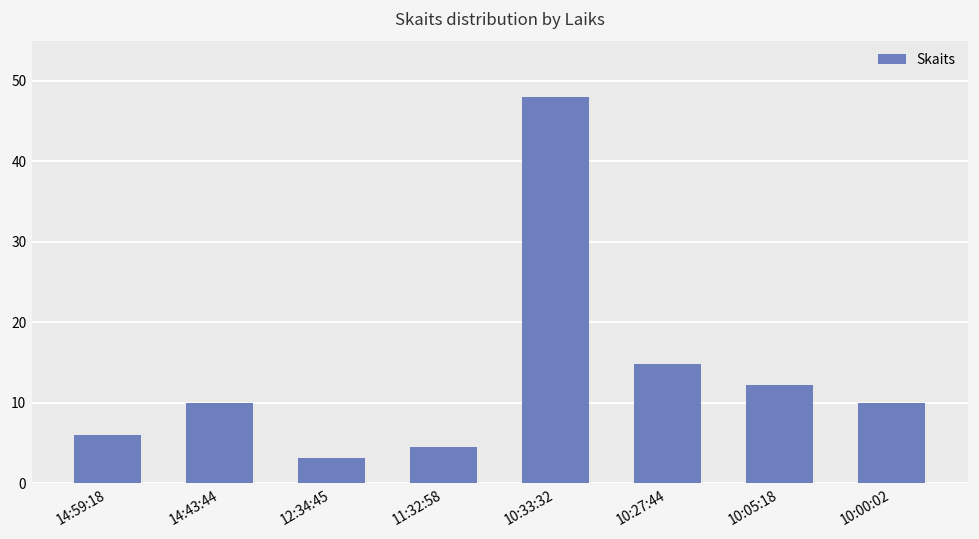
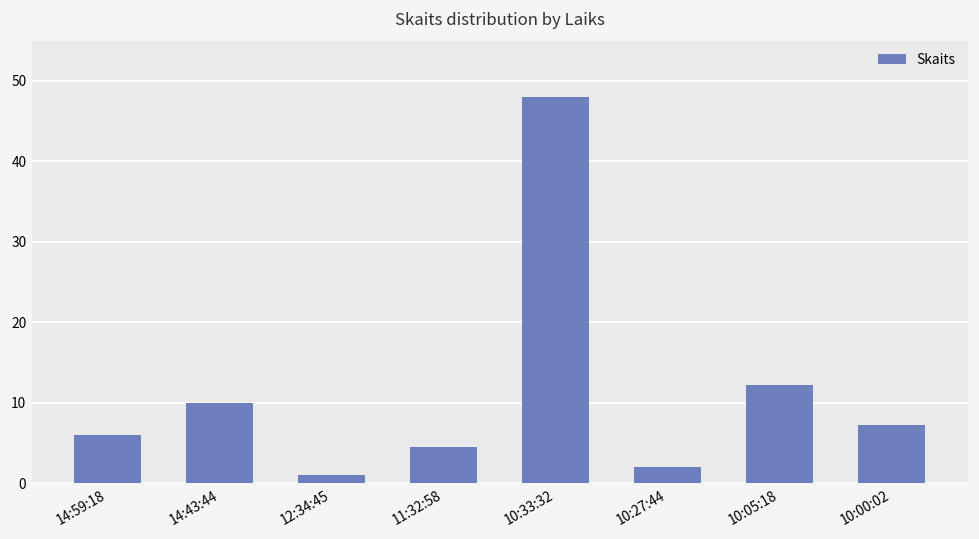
12:34:45: 3 -> 1
10:27:44: 15 -> 2
10:00:02: 10 -> 7
